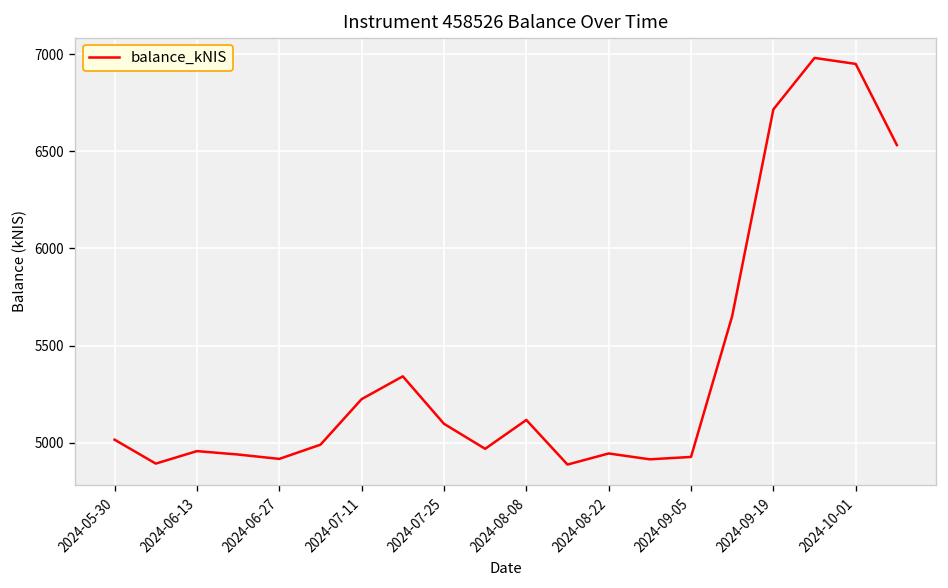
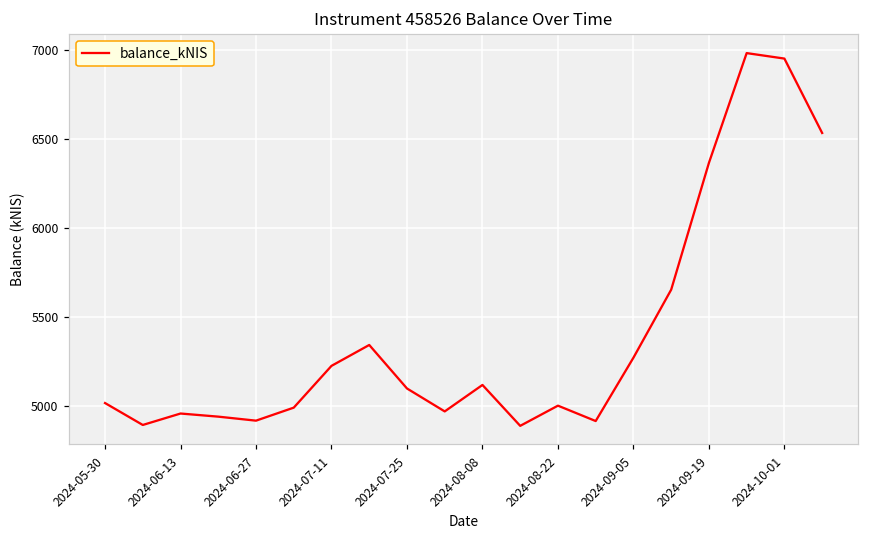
2024-08-22: 4940 -> 5000
2024-09-05: 4930 -> 5270
2024-09-19: 6720 -> 6360
